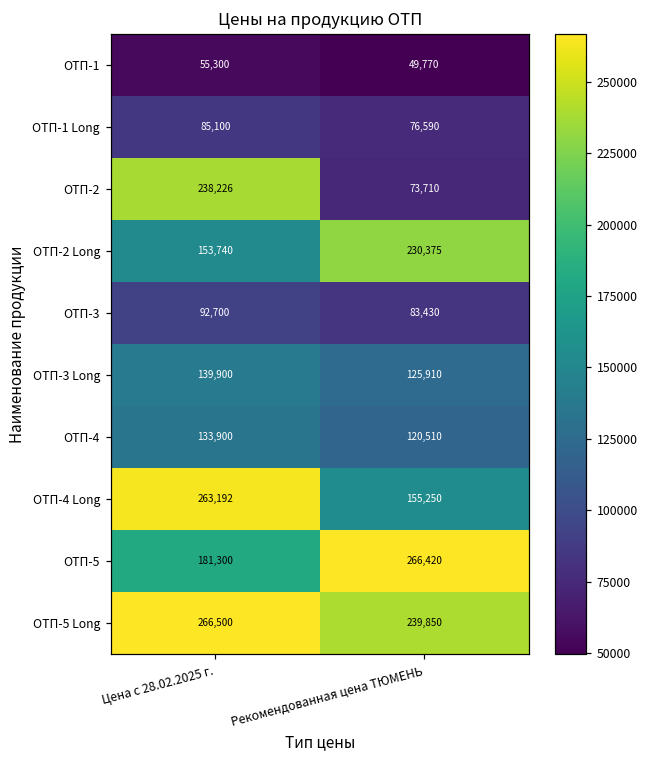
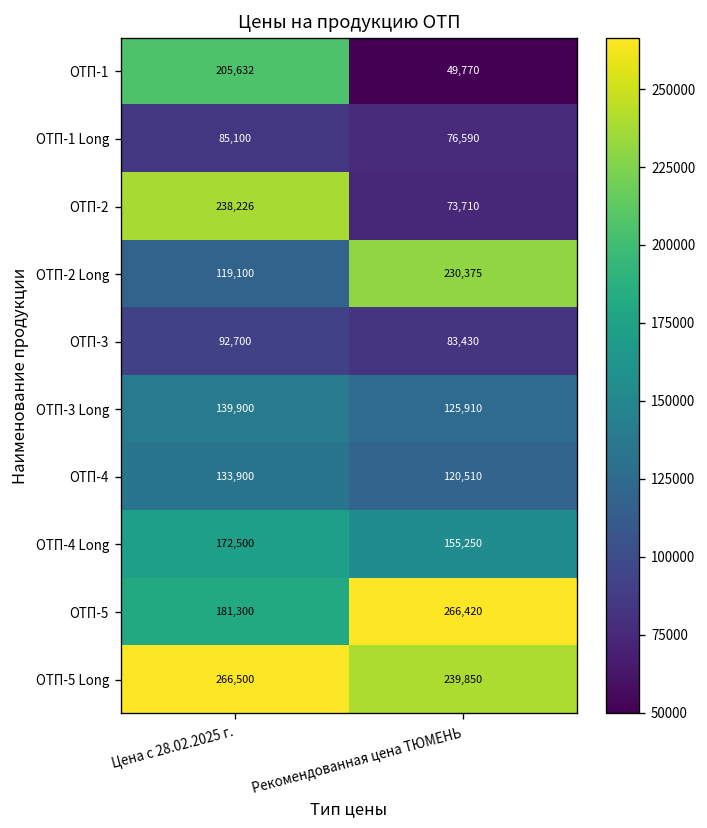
ОТП-1, Цена с 28.02.2025 г.: 55,300 -> 205,632
ОТП-2 Long, Цена с 28.02.2025 г.: 153,740 -> 119,100
ОТП-4 Long, Цена с 28.02.2025 г.: 263,192 -> 172,500
